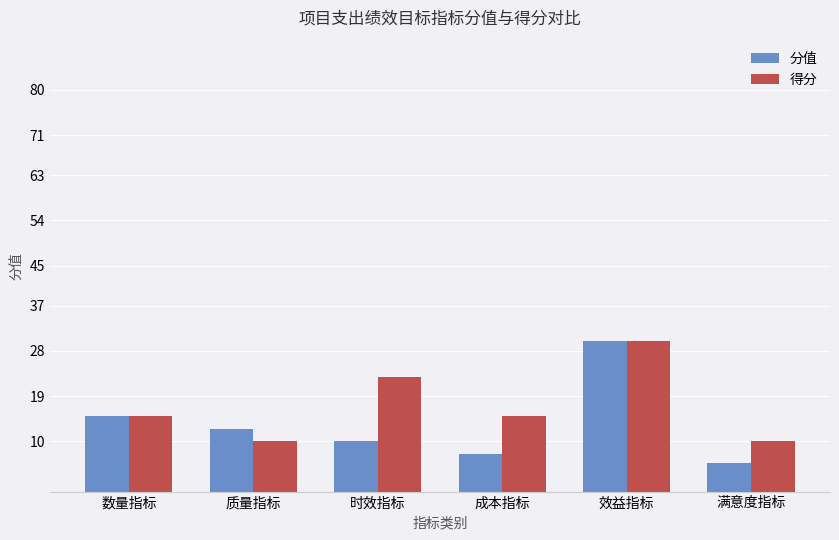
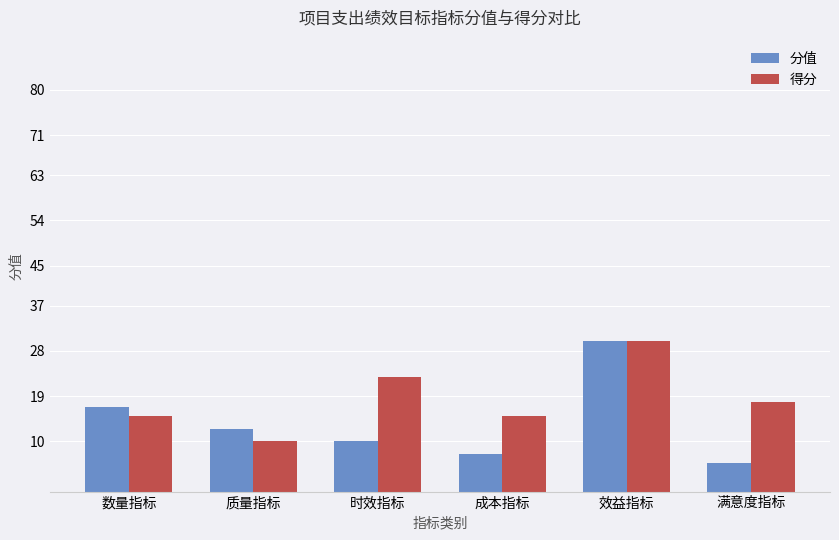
分值, 数量指标: 15 -> 17
得分, 满意度指标: 10 -> 18
